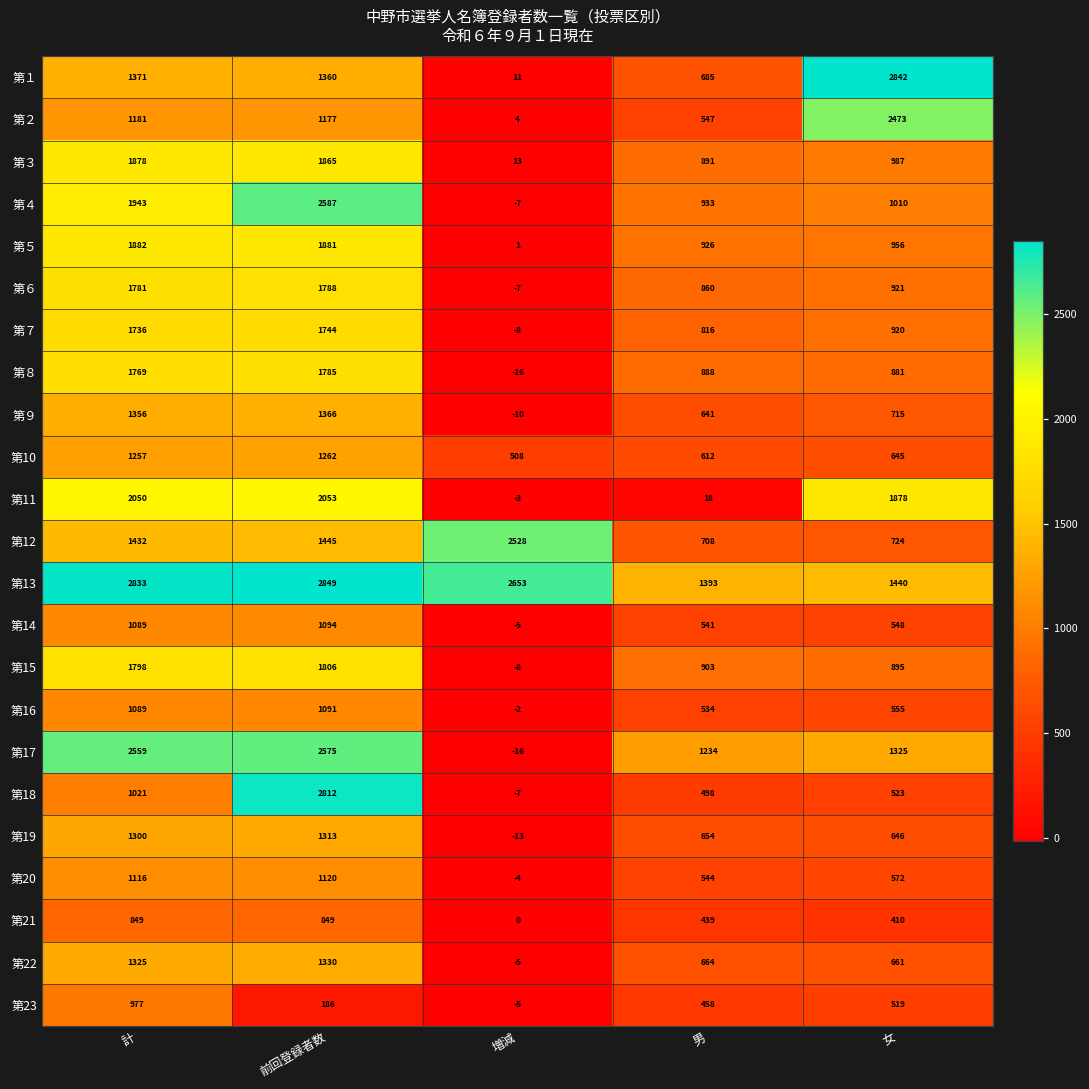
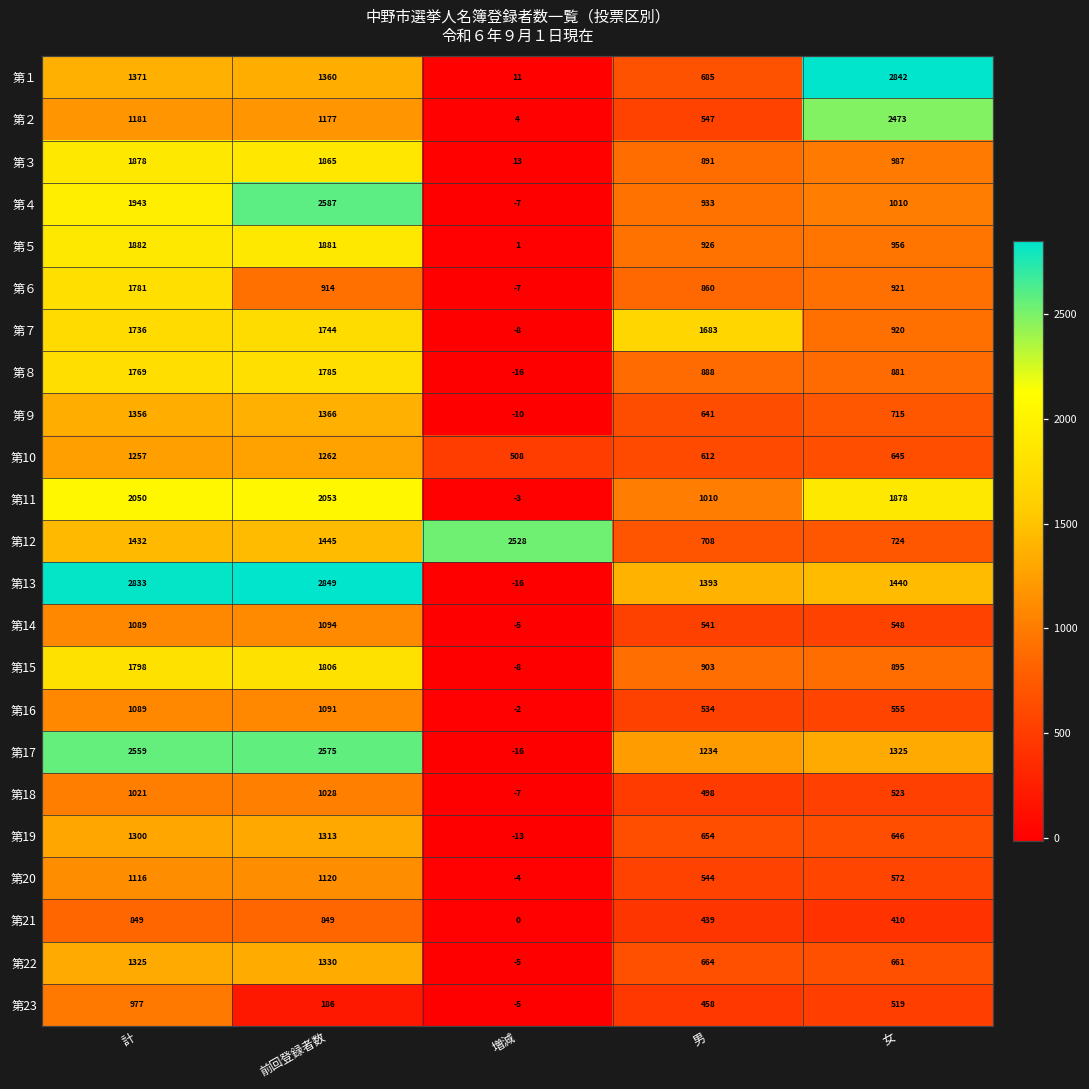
第６, 前回登録者数: 1788 -> 914
第７, 男: 816 -> 1683
第11, 男: 18 -> 1010
第13, 増減: 2653 -> -16
第18, 前回登録者数: 2812 -> 1028
